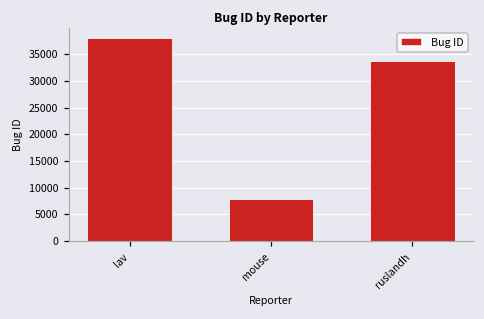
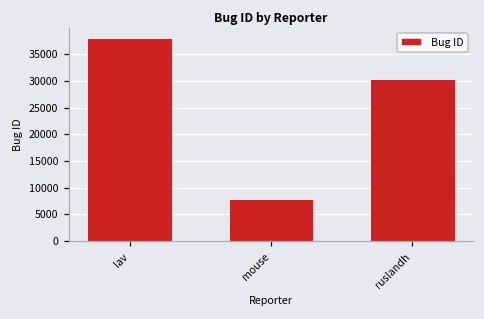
ruslandh: 34000 -> 30000
